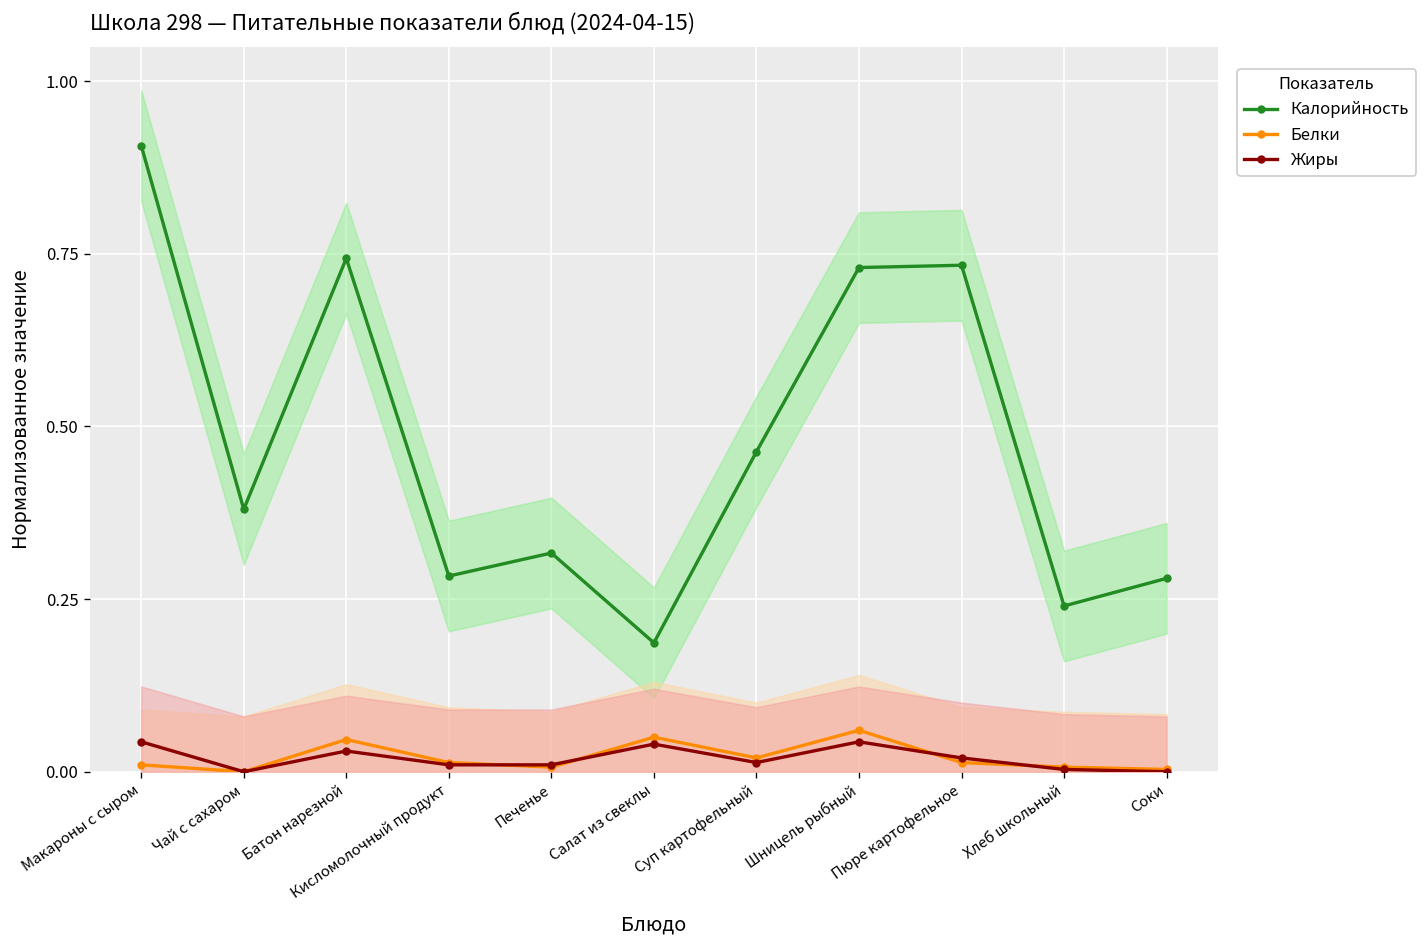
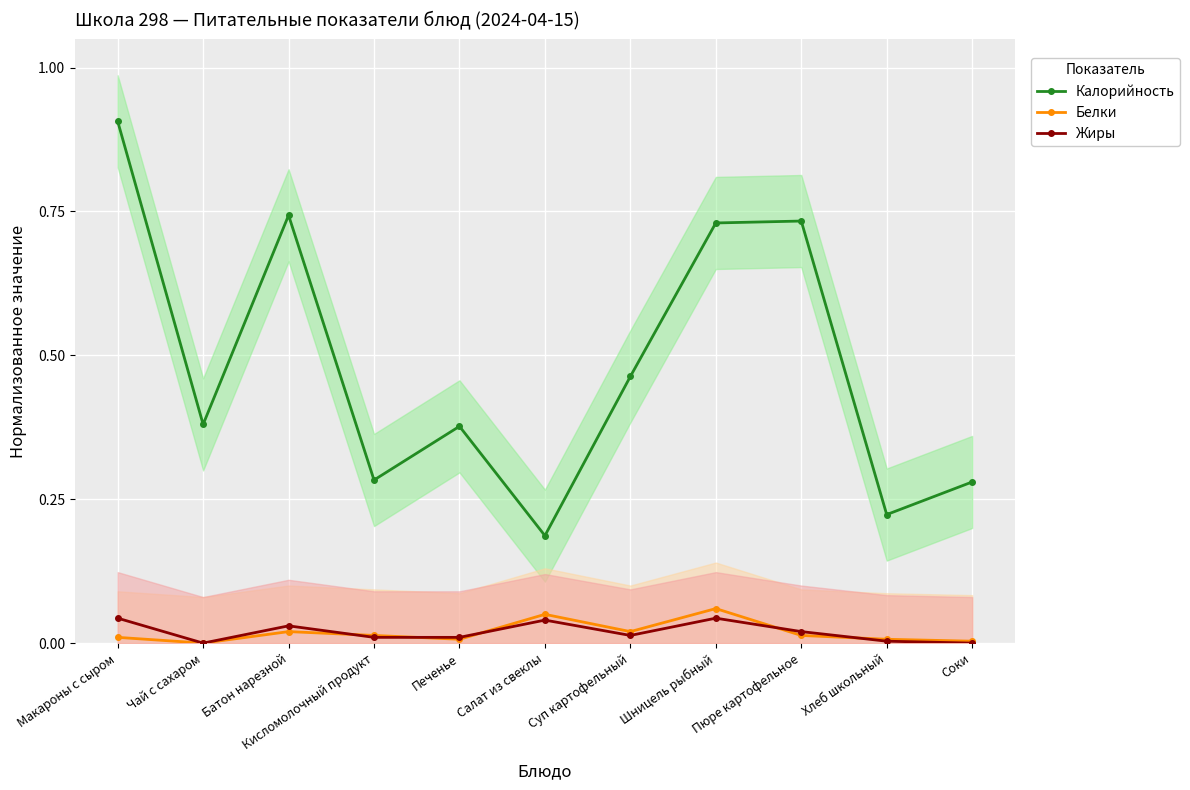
Белки, Батон нарезной: 0.05 -> 0.02
Калорийность, Печенье: 0.32 -> 0.38
Калорийность, Хлеб школьный: 0.24 -> 0.22
